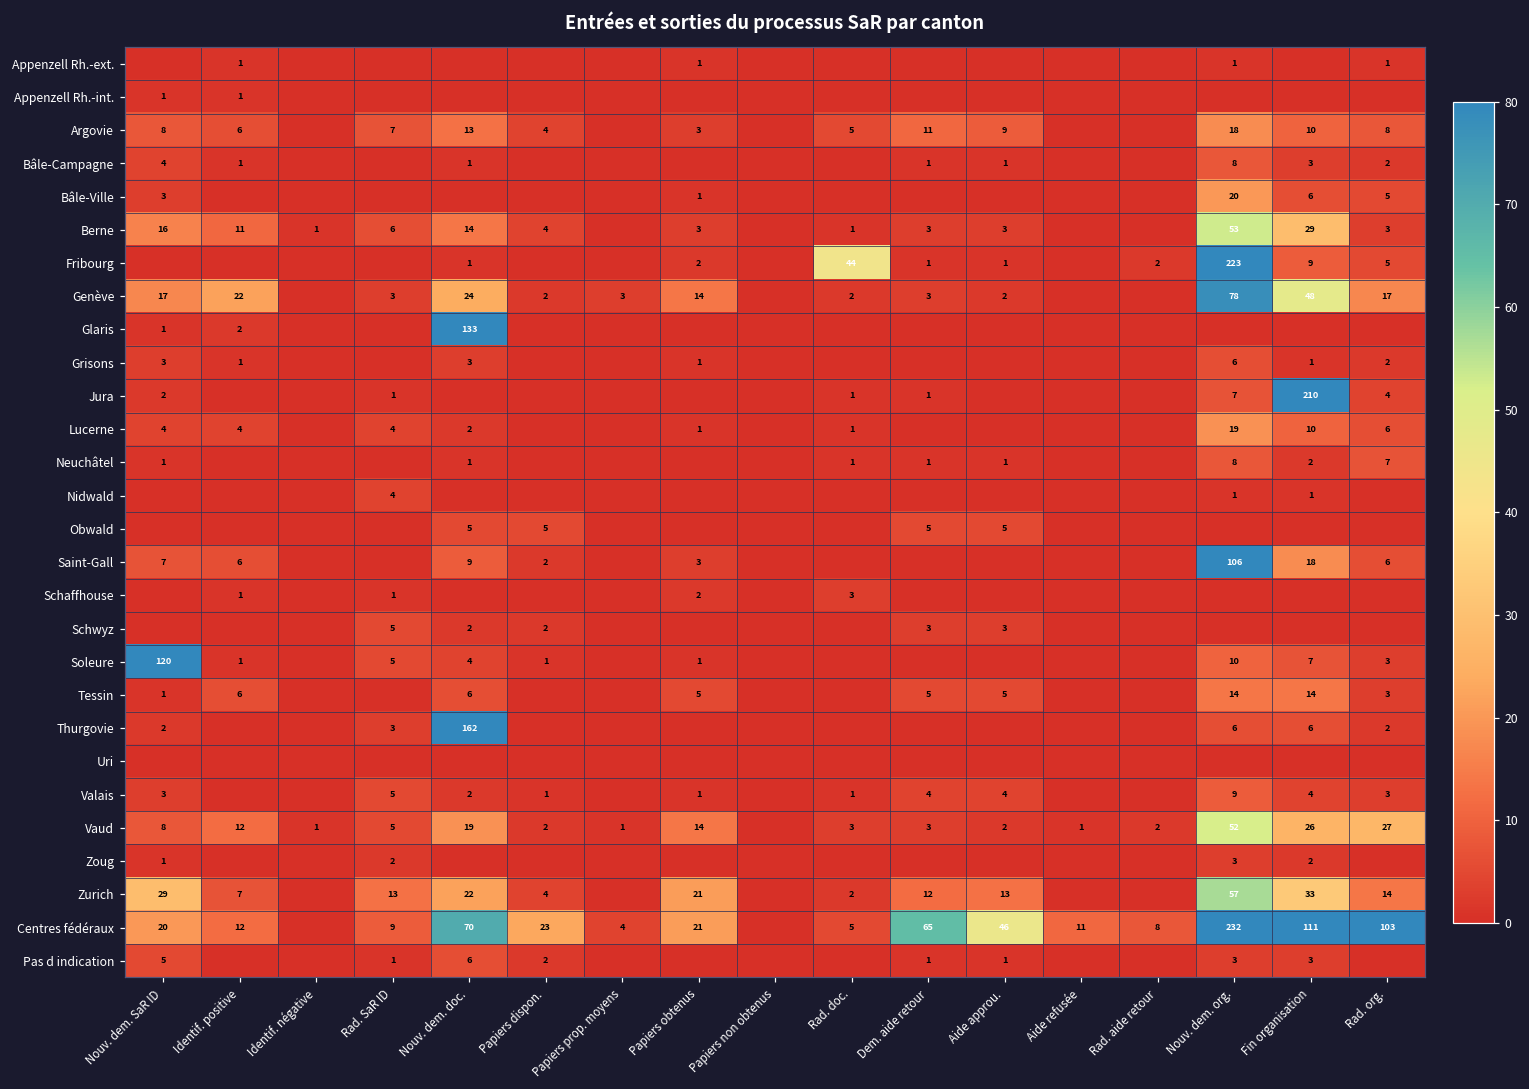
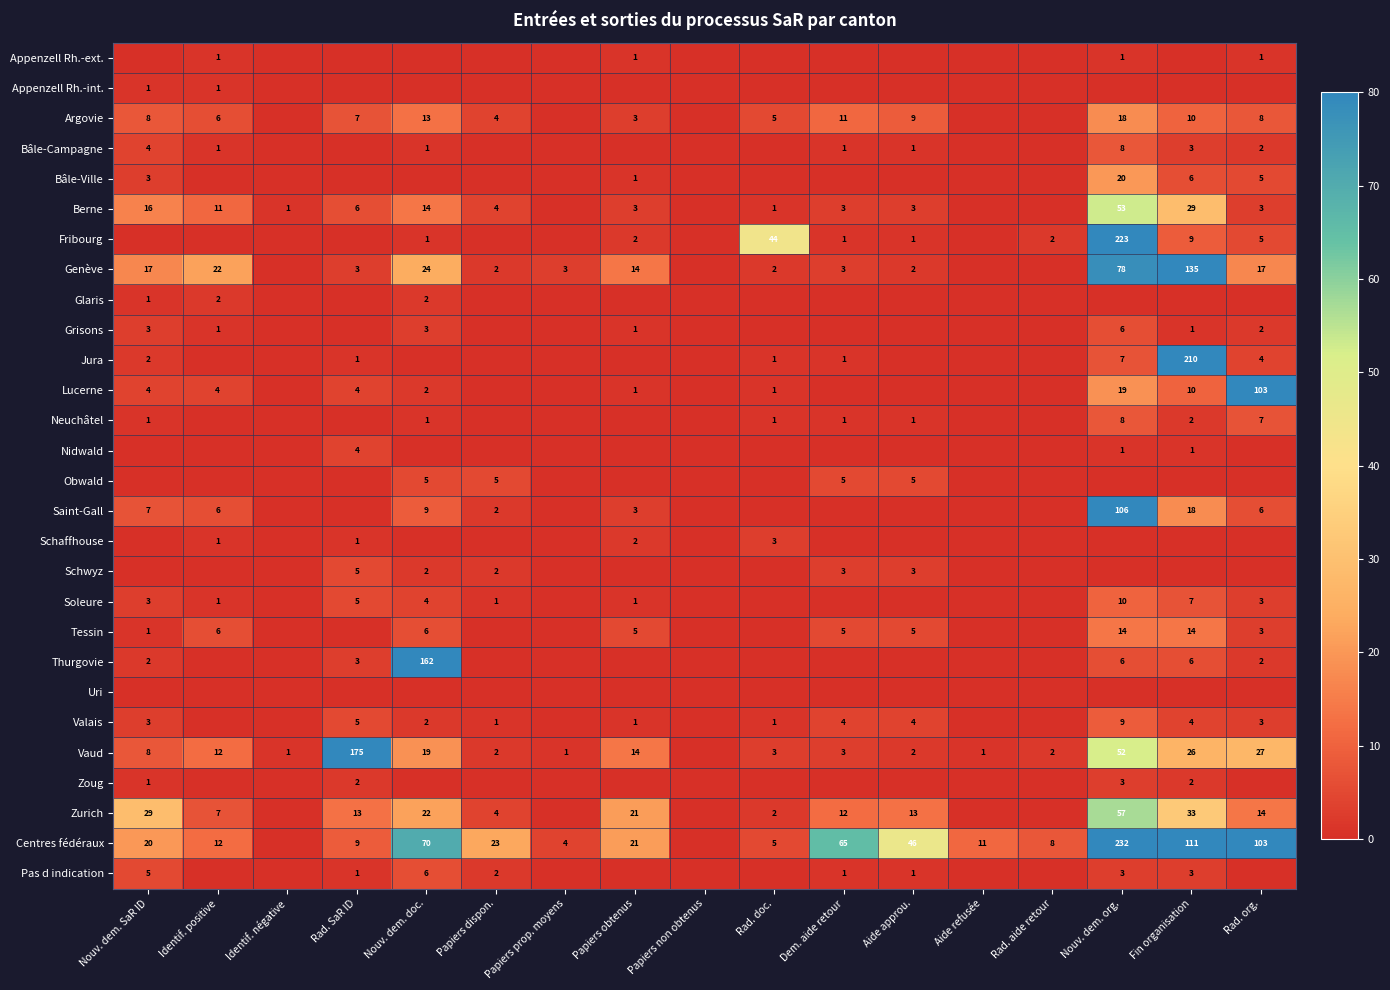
Genève, Fin organisation: 48 -> 135
Glaris, Nouv. dem. doc.: 133 -> 2
Lucerne, Rad. org.: 6 -> 103
Soleure, Nouv. dem. SaR ID: 120 -> 3
Vaud, Rad. SaR ID: 5 -> 175
